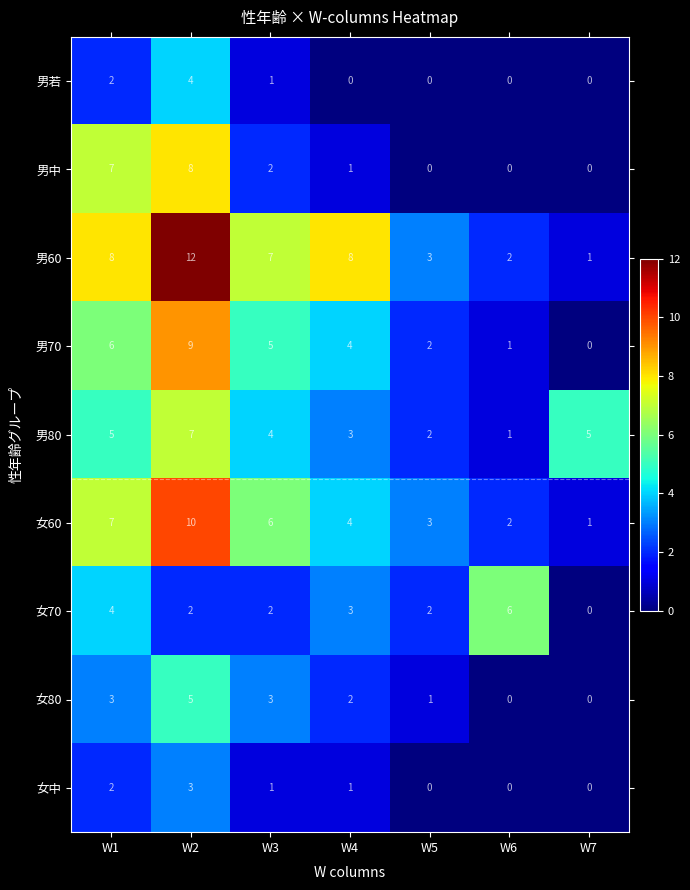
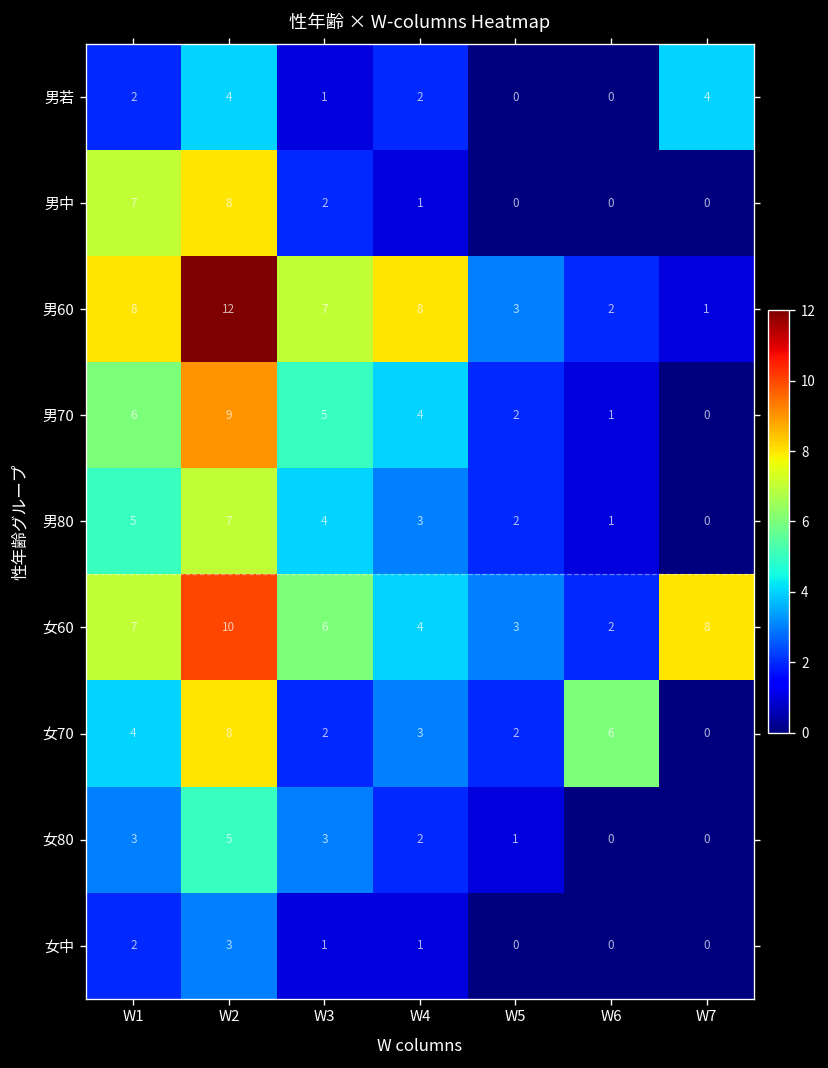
男若, W4: 0 -> 2
男若, W7: 0 -> 4
男80, W7: 5 -> 0
女60, W7: 1 -> 8
女70, W2: 2 -> 8
